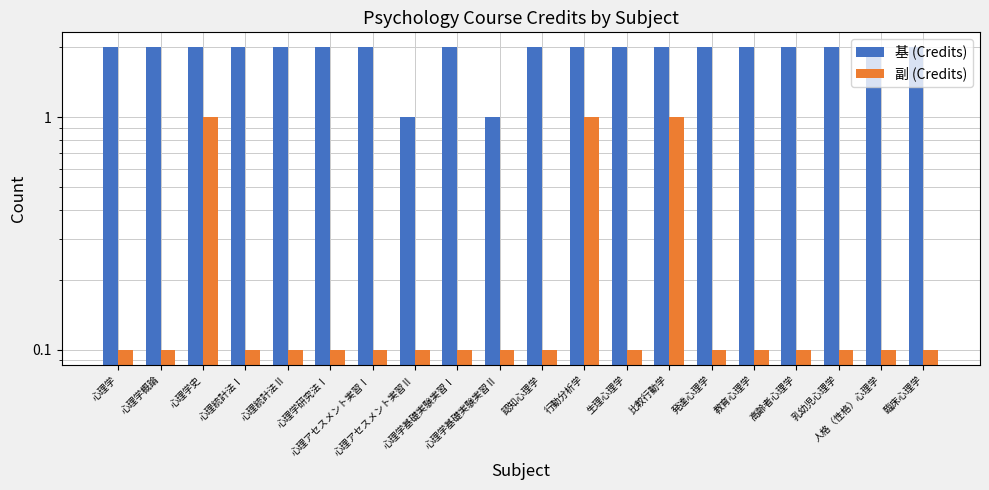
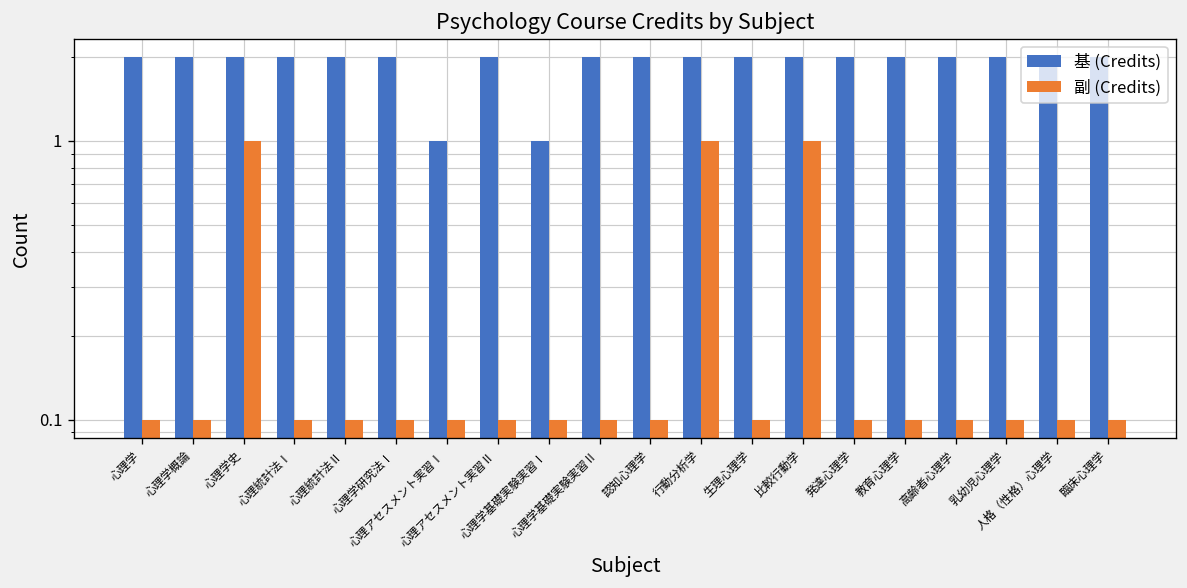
基 (Credits), 心理アセスメント実習Ⅰ: 2 -> 1
基 (Credits), 心理アセスメント実習Ⅱ: 1 -> 2
基 (Credits), 心理学基礎実験実習Ⅰ: 2 -> 1
基 (Credits), 心理学基礎実験実習Ⅱ: 1 -> 2
